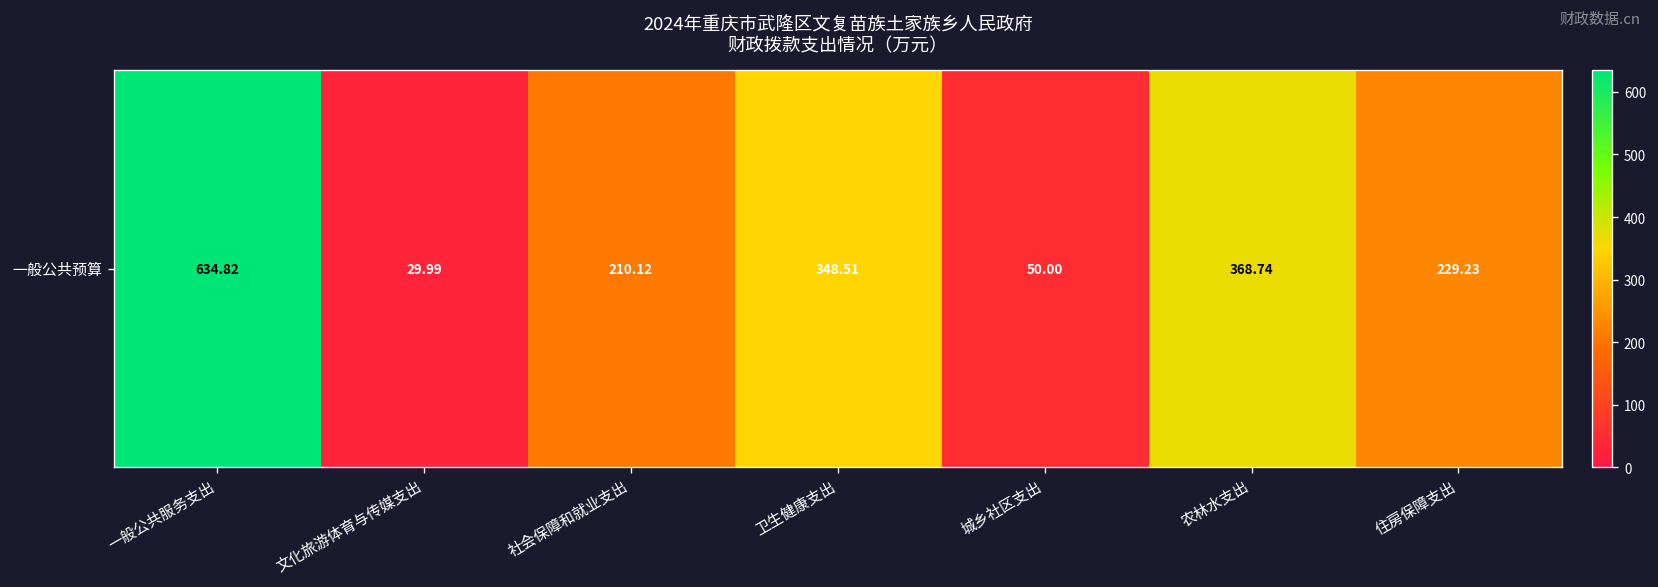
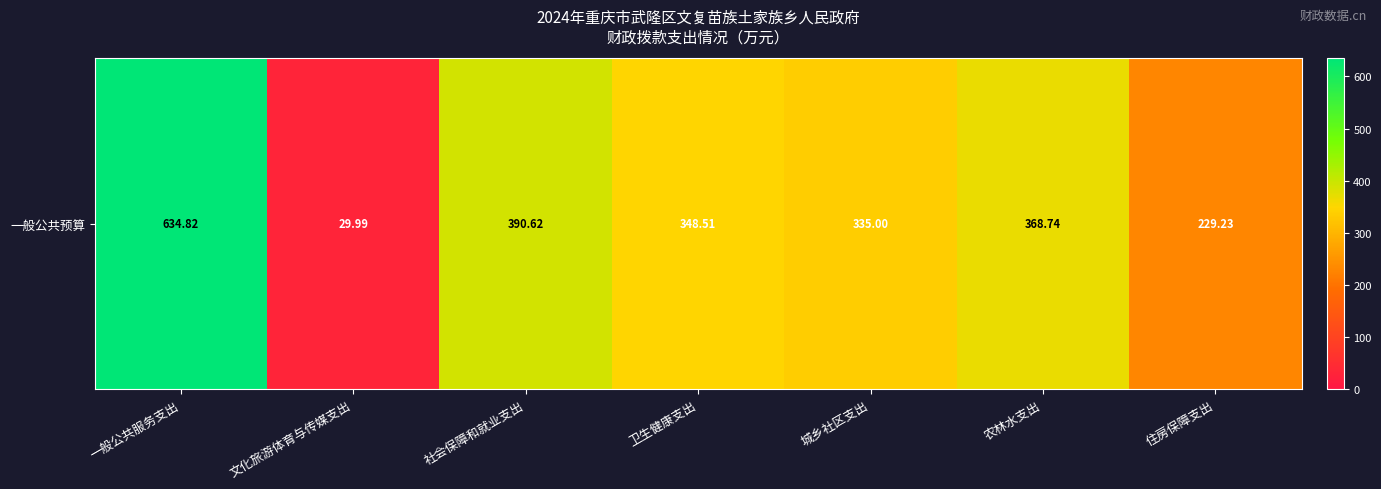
一般公共预算, 社会保障和就业支出: 210.12 -> 390.62
一般公共预算, 城乡社区支出: 50.00 -> 335.00
